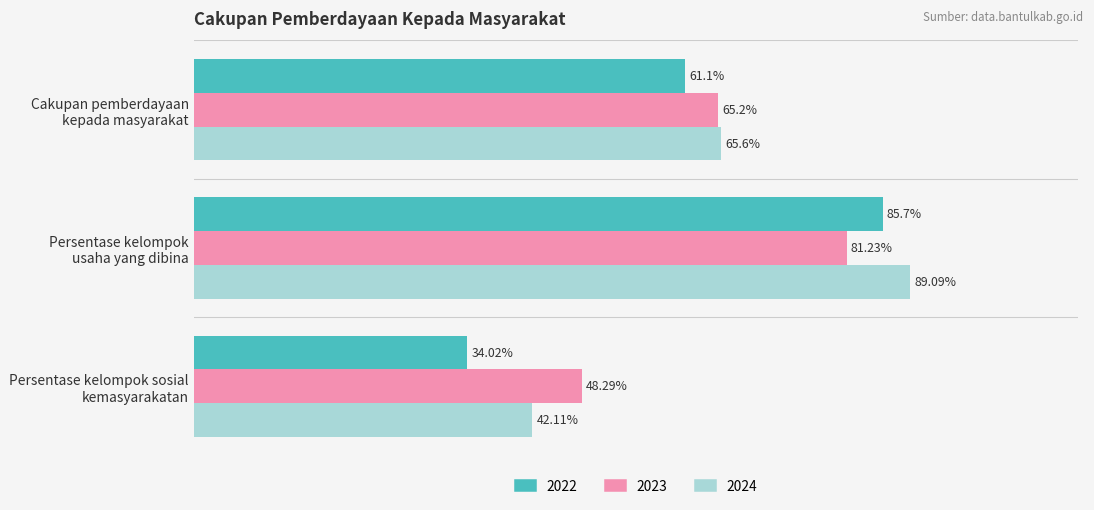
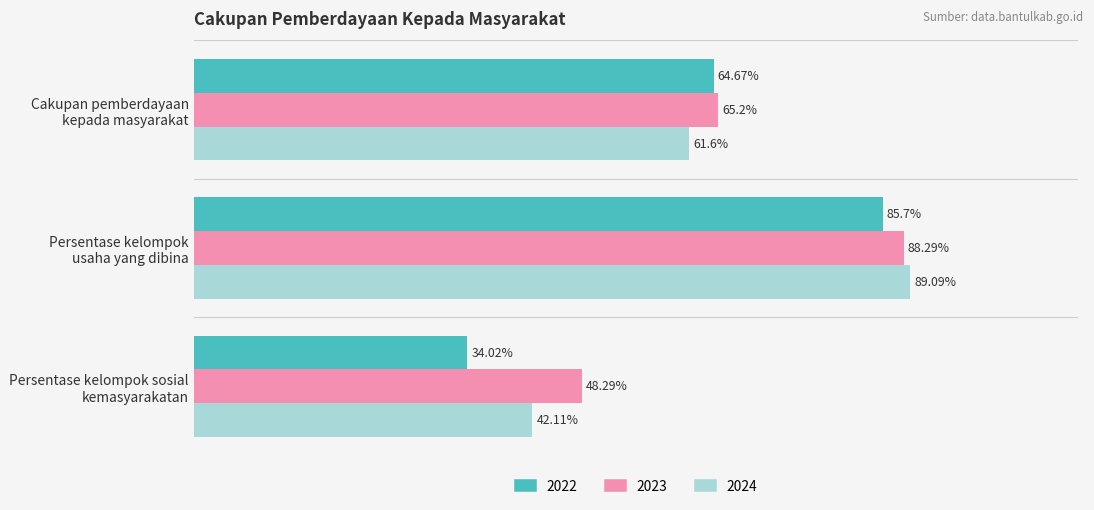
2022, Cakupan pemberdayaan kepada masyarakat: 61.1% -> 64.67%
2024, Cakupan pemberdayaan kepada masyarakat: 65.6% -> 61.6%
2023, Persentase kelompok usaha yang dibina: 81.23% -> 88.29%
